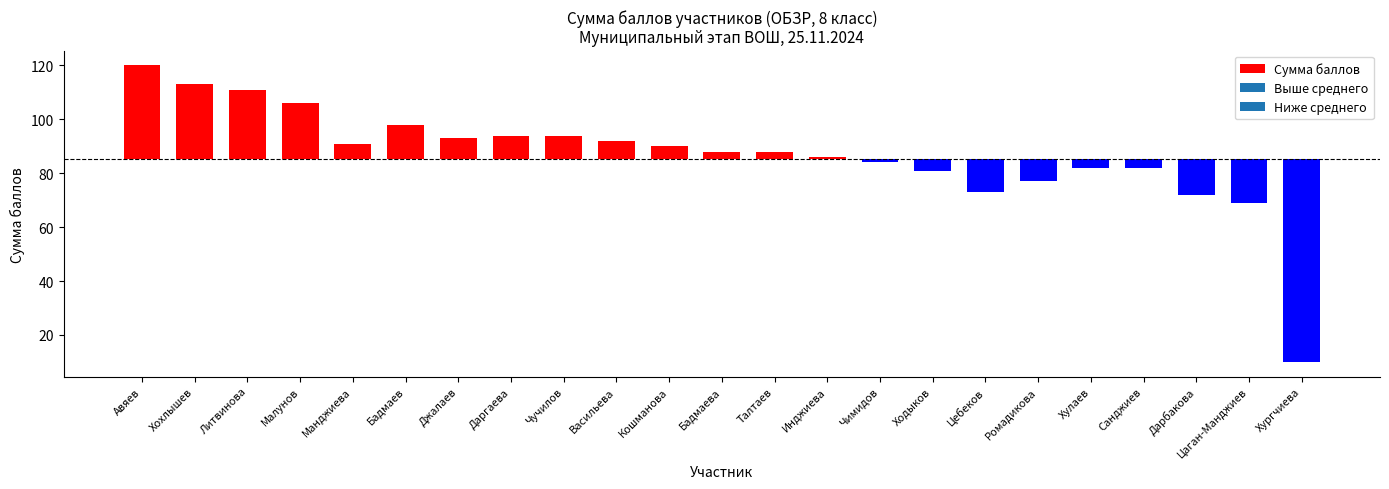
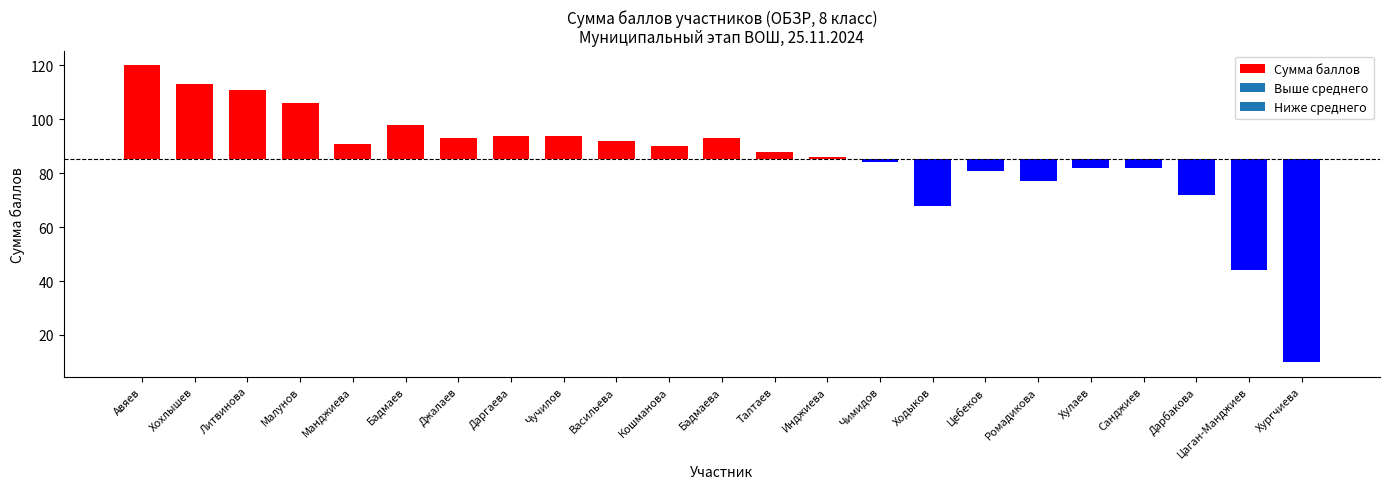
Бадмаева: 88 -> 93
Ходыков: 81 -> 68
Цебеков: 73 -> 81
Цаган-Манджиев: 69 -> 44
